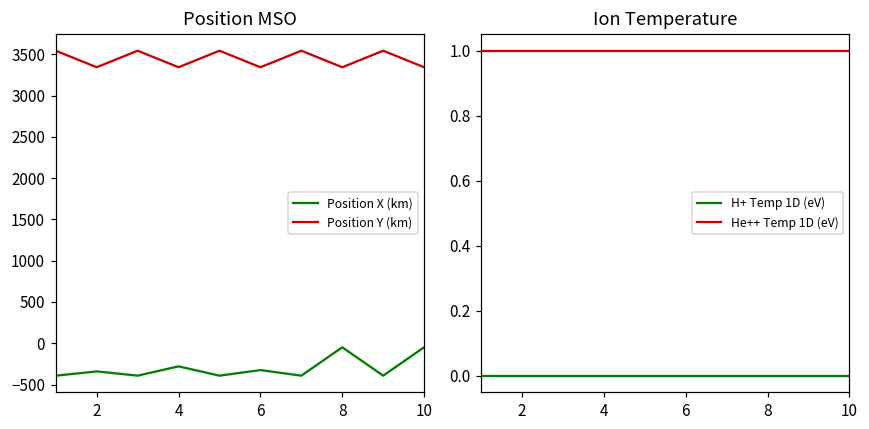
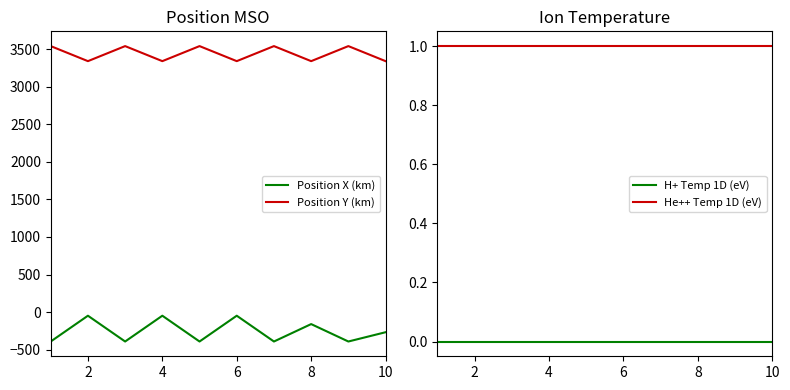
Position MSO, Position X (km), 2: -300 -> 0
Position MSO, Position X (km), 4: -300 -> 0
Position MSO, Position X (km), 6: -300 -> 0
Position MSO, Position X (km), 8: 0 -> -200
Position MSO, Position X (km), 10: 0 -> -300
